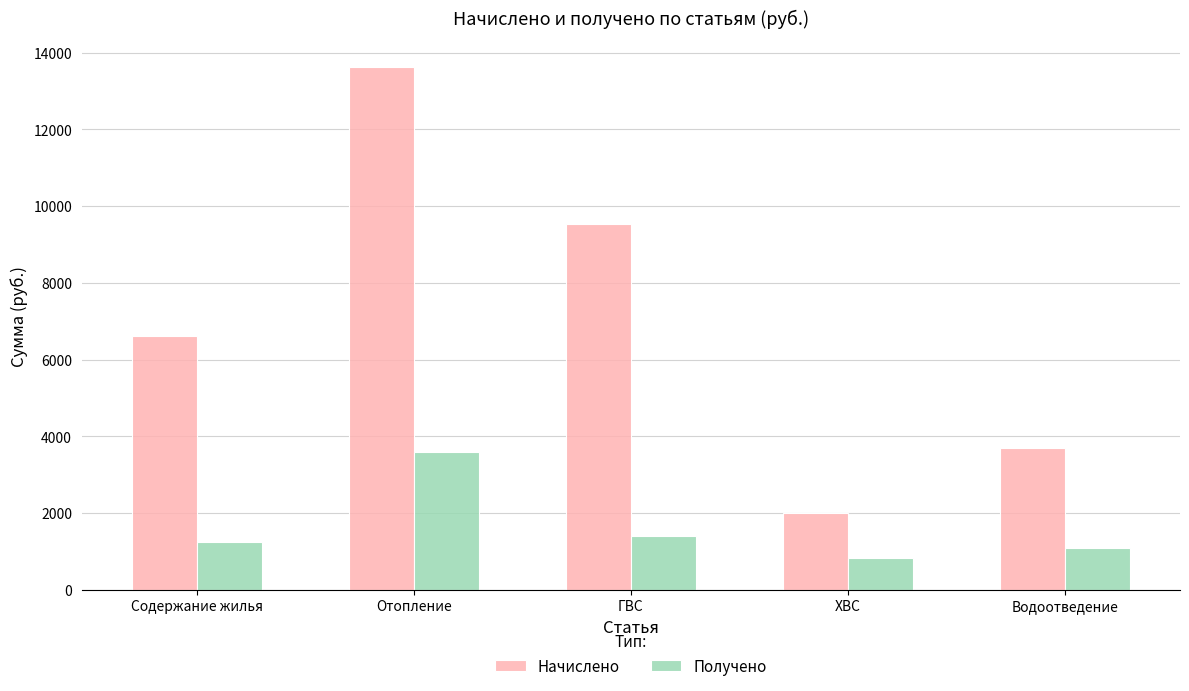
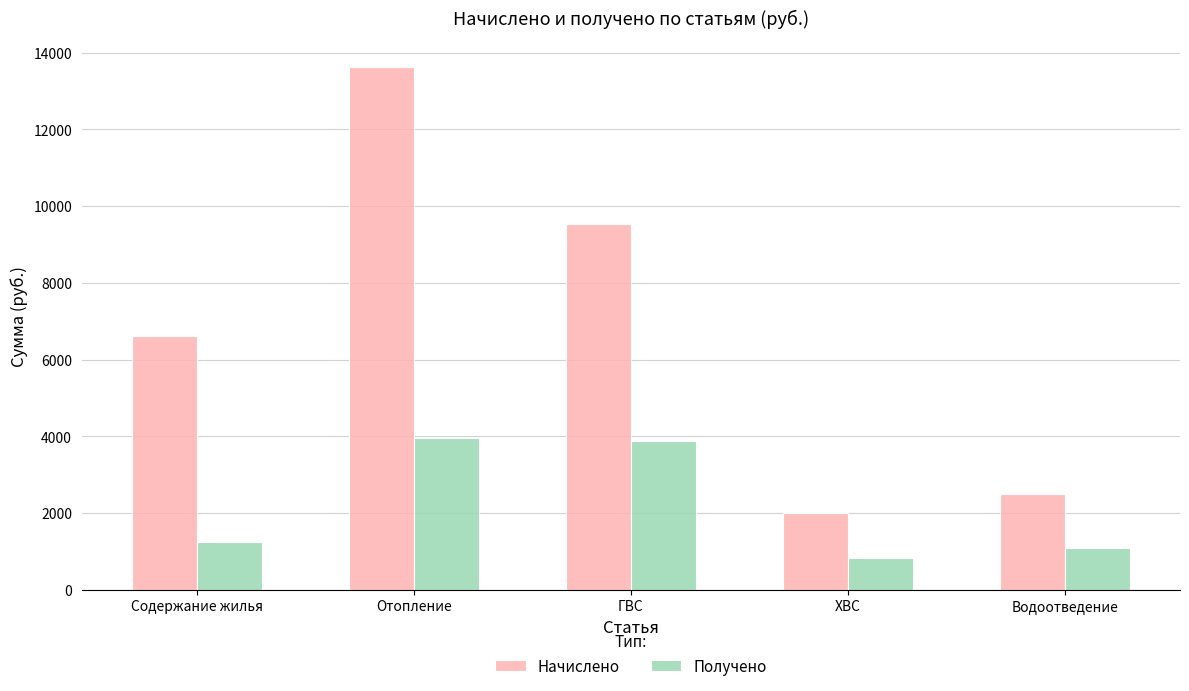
Получено, Отопление: 3600 -> 4000
Получено, ГВС: 1400 -> 3900
Начислено, Водоотведение: 3700 -> 2500
